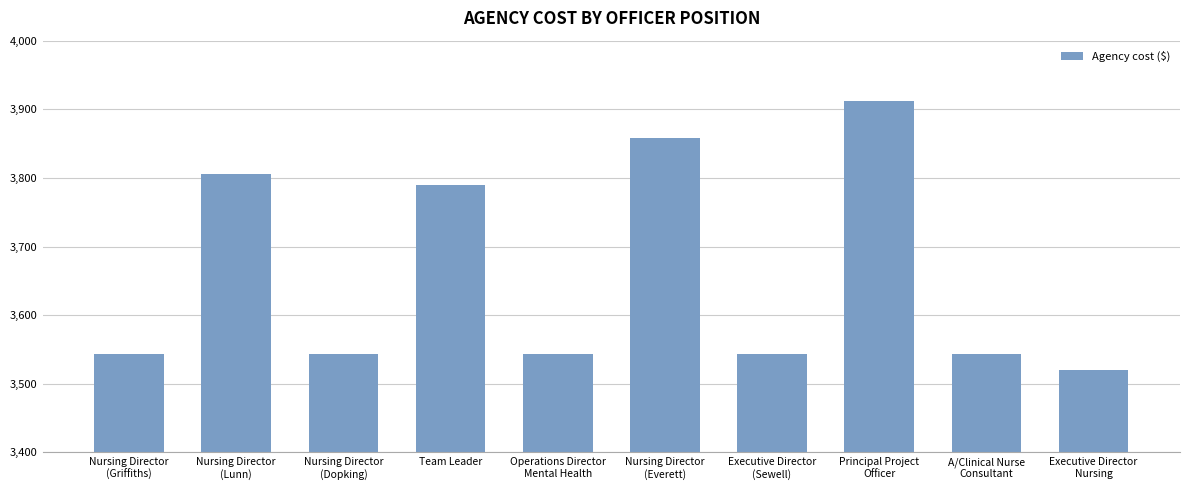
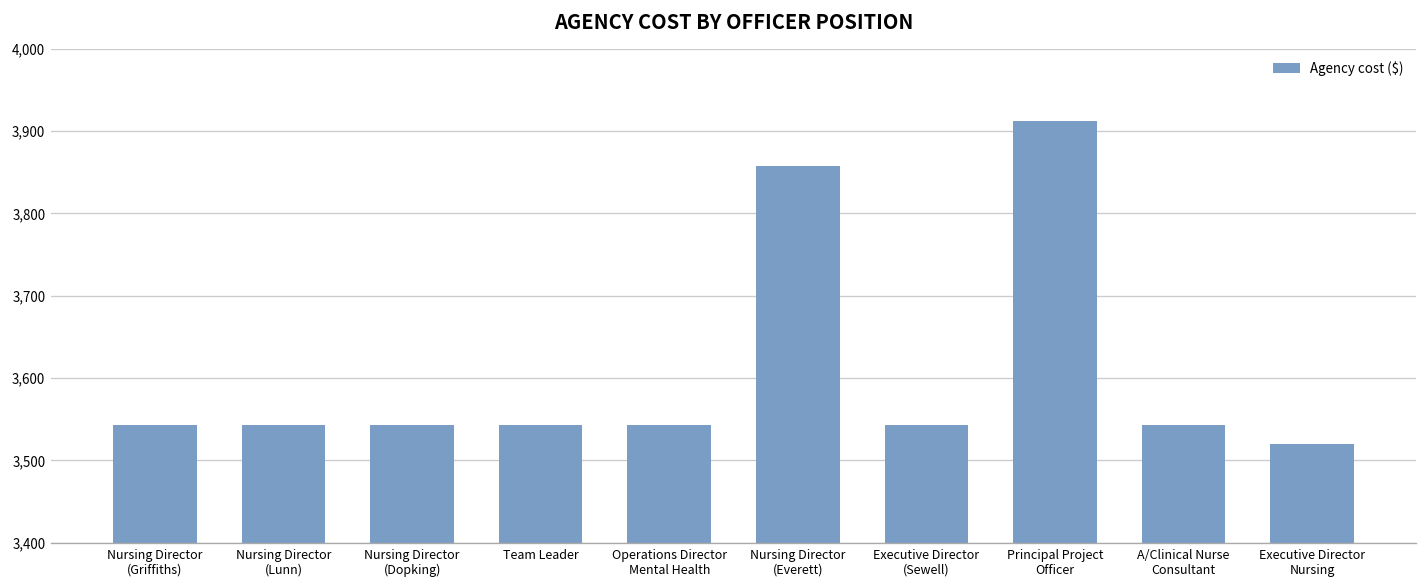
Nursing Director (Lunn): 3,810 -> 3,540
Team Leader: 3,790 -> 3,540
